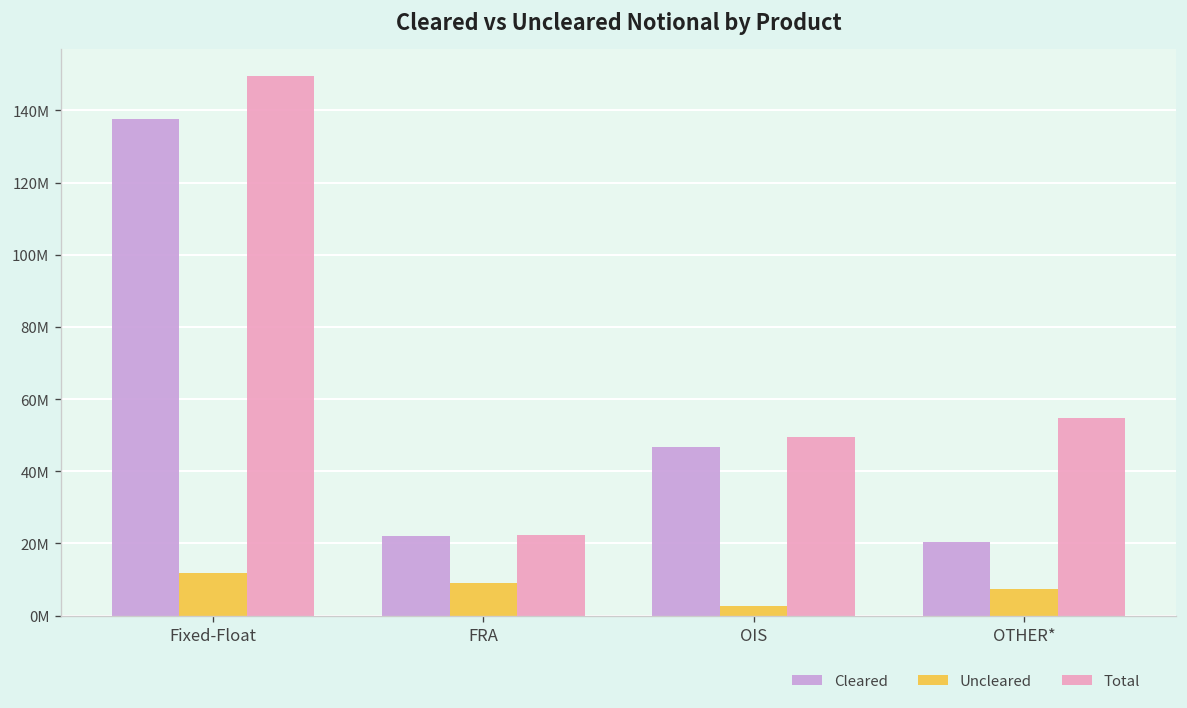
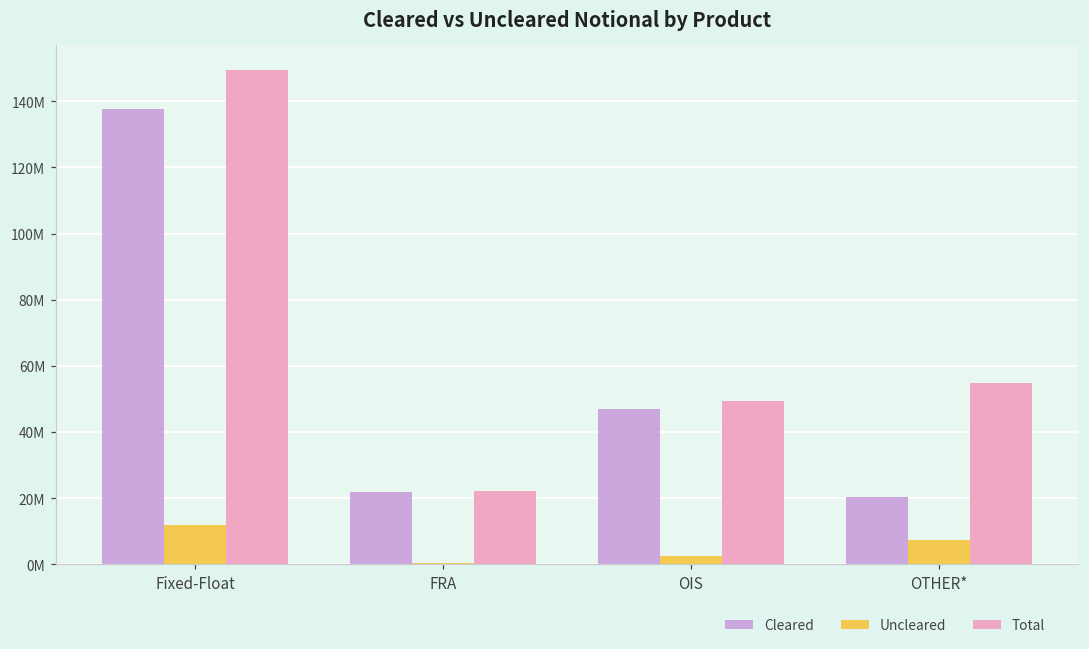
Uncleared, FRA: 9000000 -> 0
